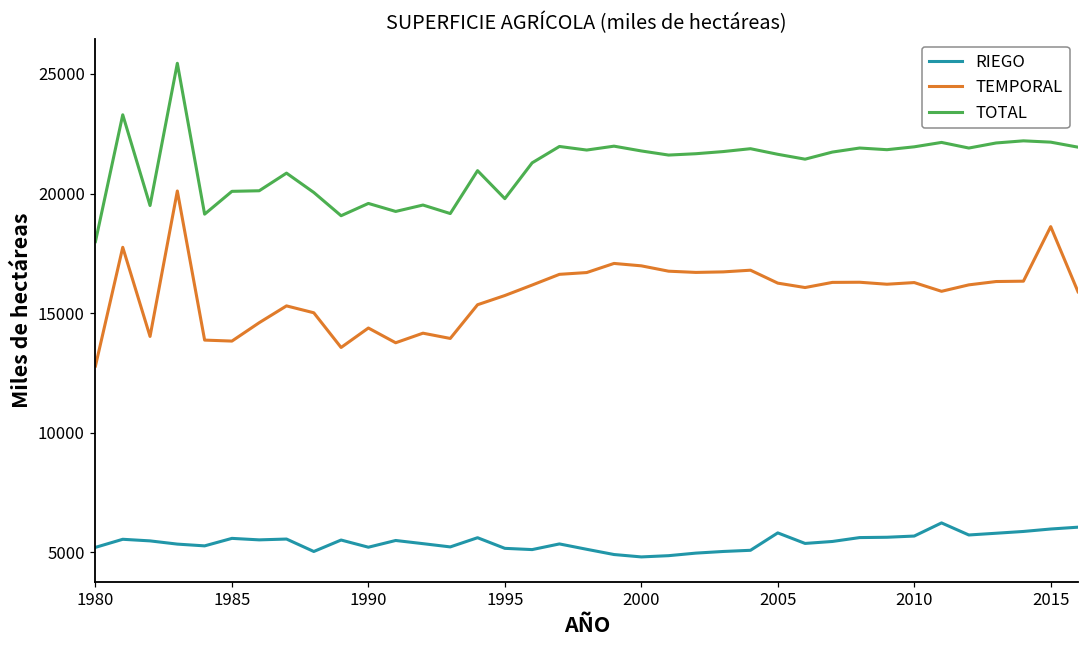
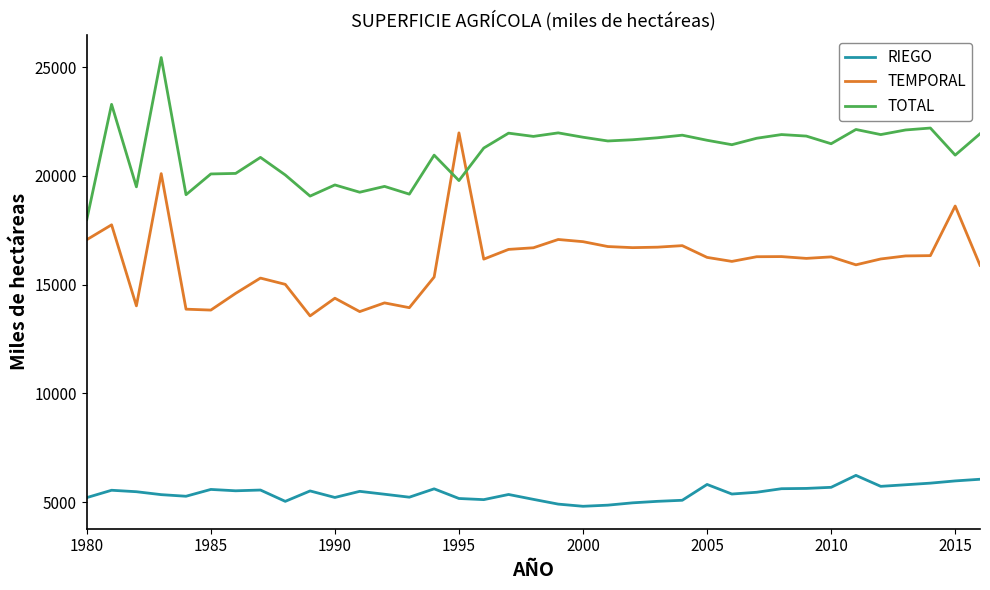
TEMPORAL, 1980: 12800 -> 17100
TEMPORAL, 1995: 15700 -> 22000
TOTAL, 2010: 22000 -> 21500
TOTAL, 2015: 22100 -> 21000
